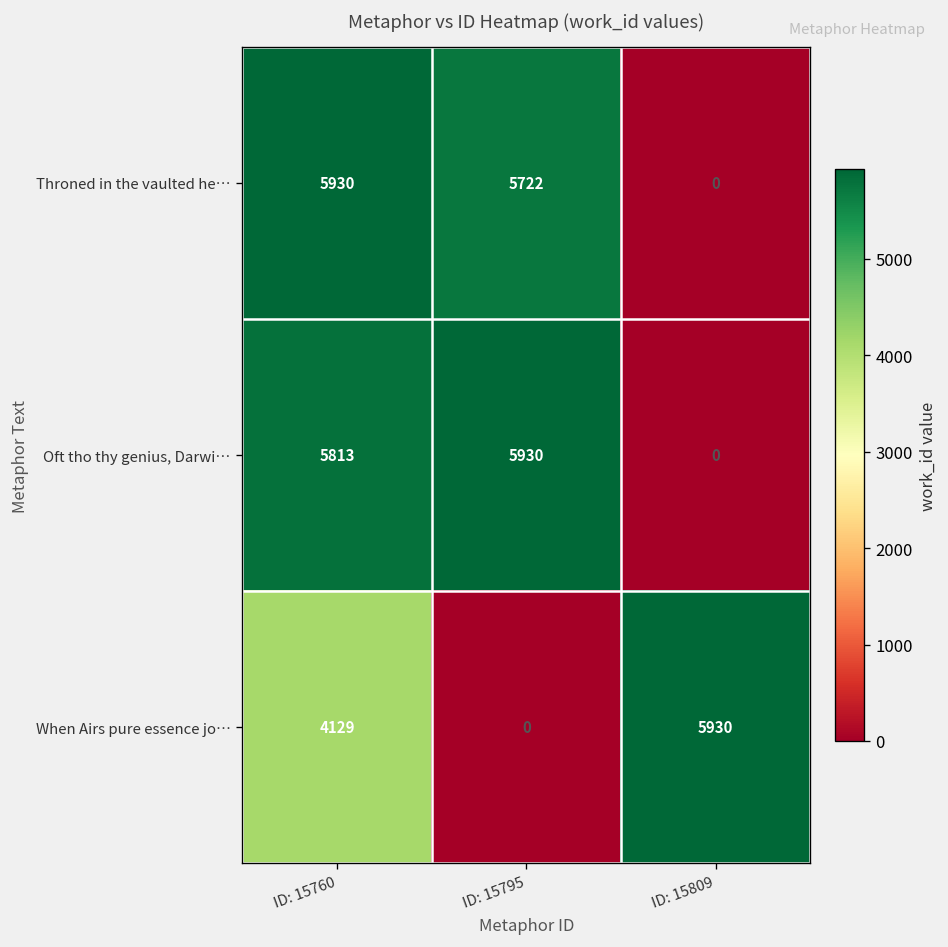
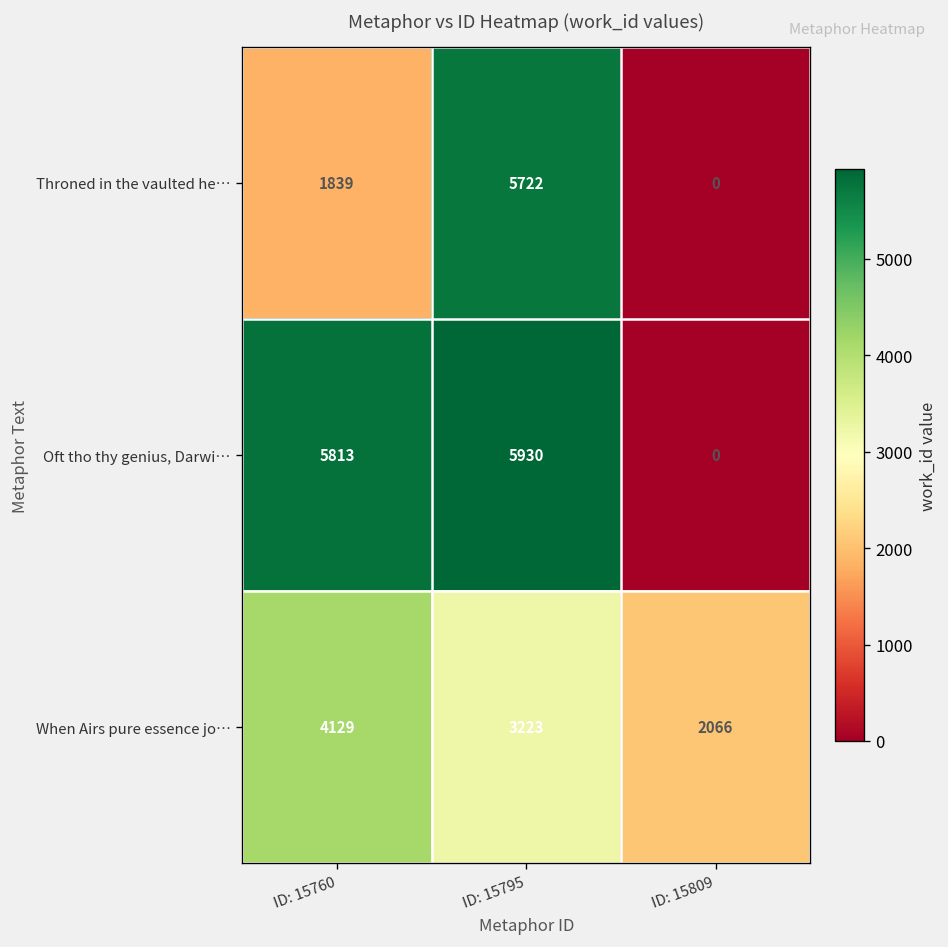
Throned in the vaulted he…, ID: 15760: 5930 -> 1839
When Airs pure essence jo…, ID: 15795: 0 -> 3223
When Airs pure essence jo…, ID: 15809: 5930 -> 2066
